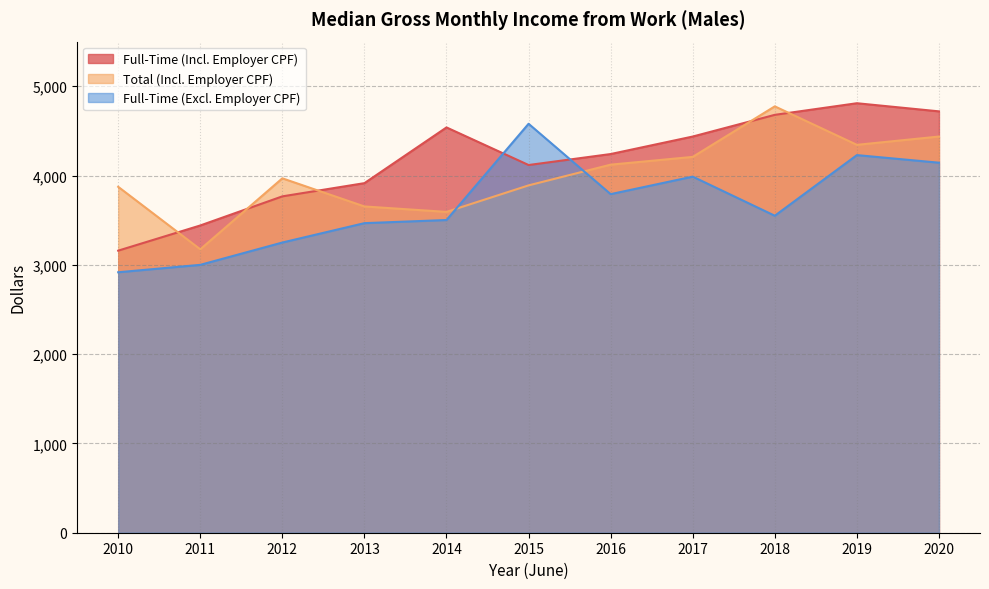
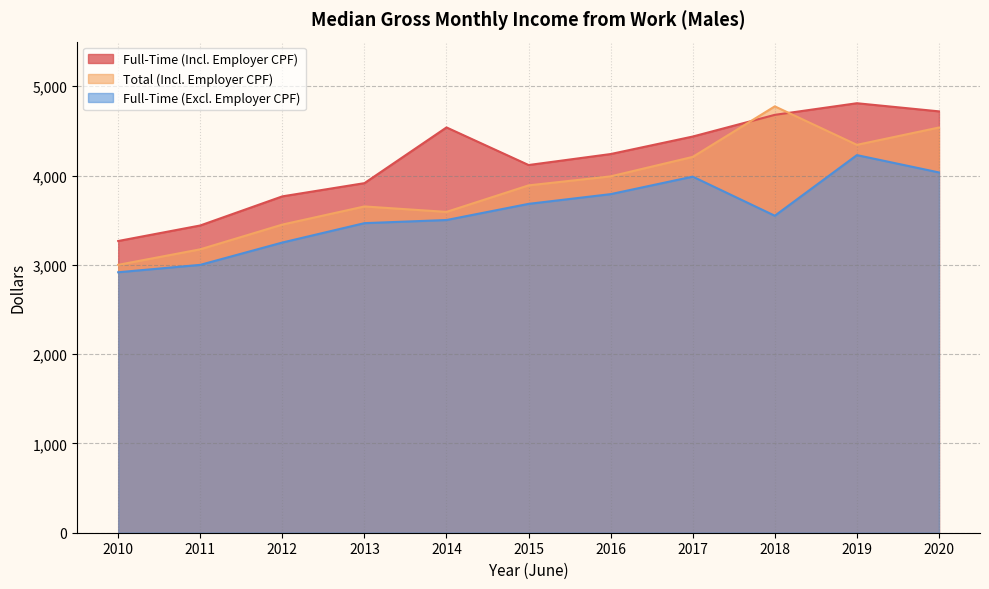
Full-Time (Incl. Employer CPF), 2010: 3,200 -> 3,300
Total (Incl. Employer CPF), 2010: 3,900 -> 3,000
Total (Incl. Employer CPF), 2012: 4,000 -> 3,500
Full-Time (Excl. Employer CPF), 2015: 4,600 -> 3,700
Total (Incl. Employer CPF), 2016: 4,100 -> 4,000
Total (Incl. Employer CPF), 2020: 4,400 -> 4,500
Full-Time (Excl. Employer CPF), 2020: 4,100 -> 4,000
